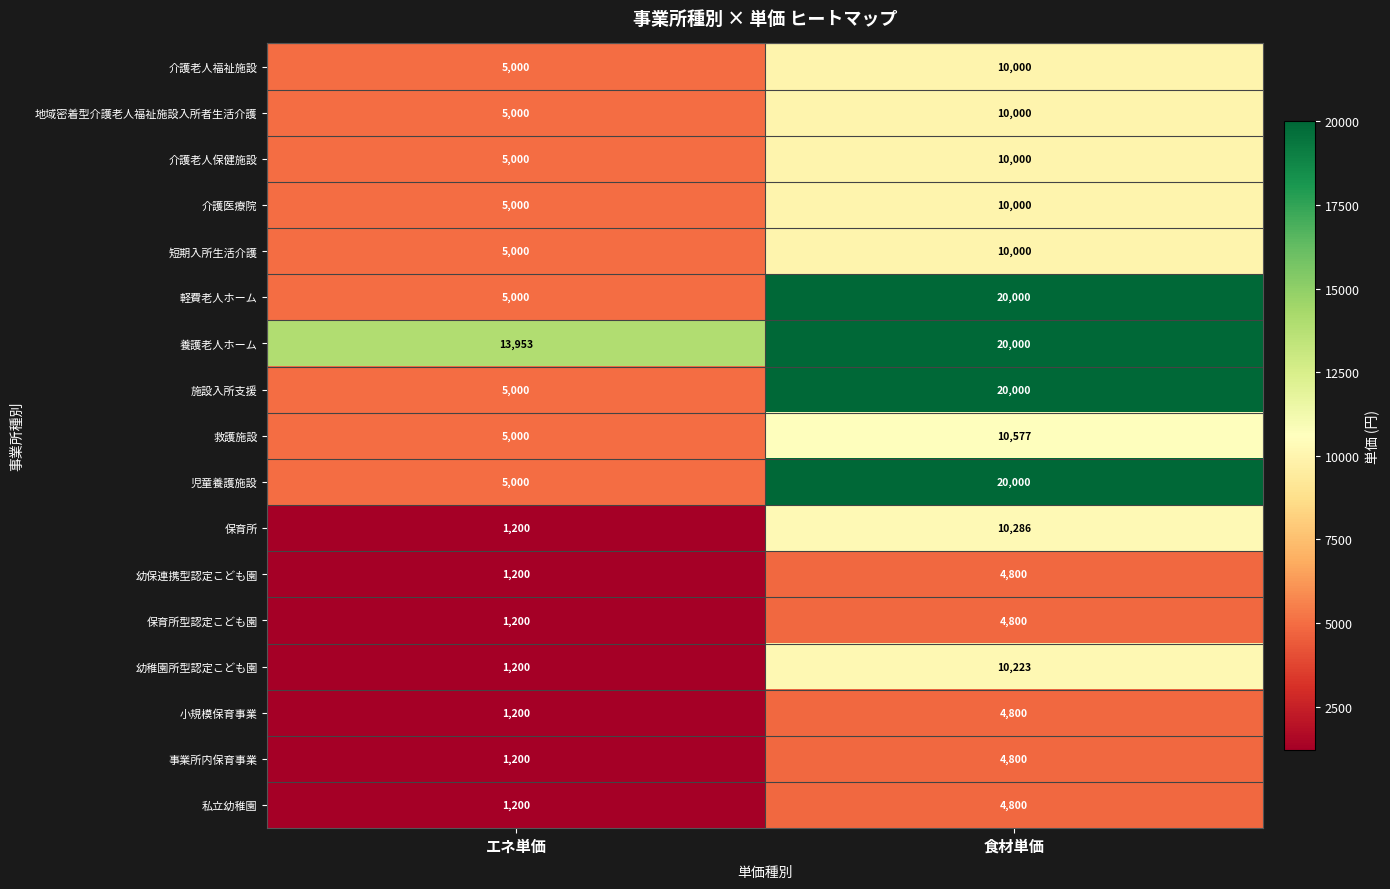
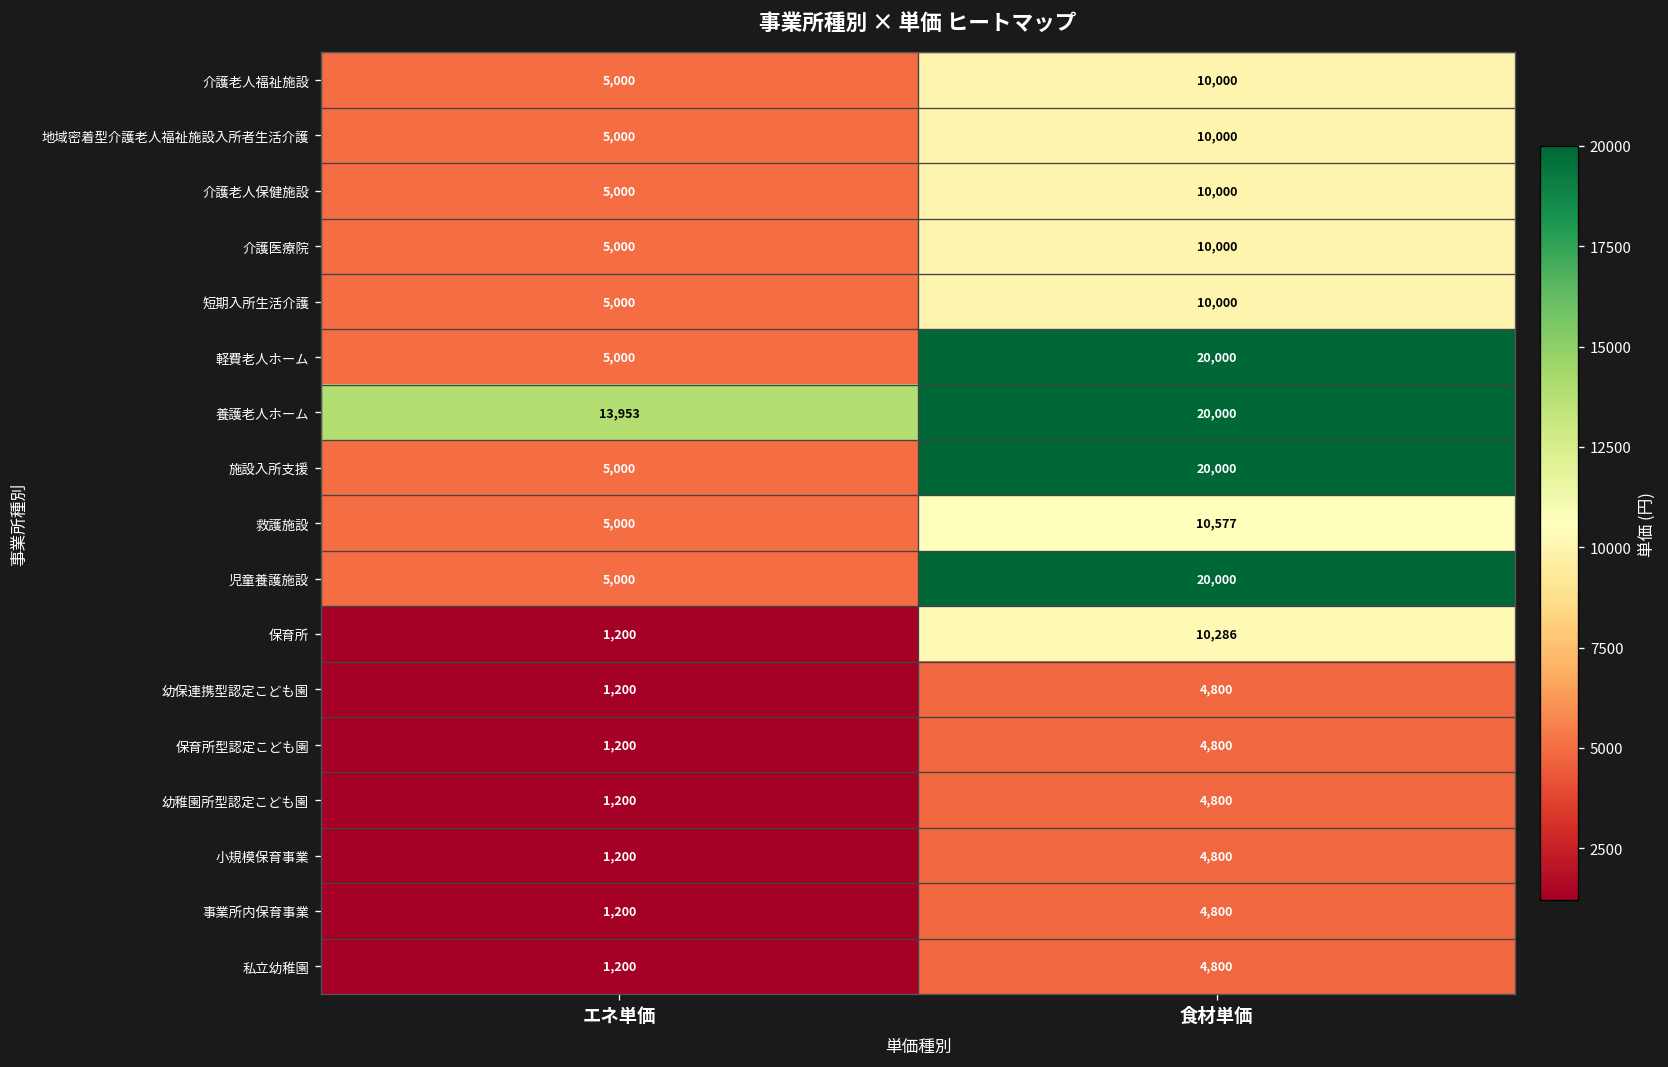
幼稚園所型認定こども園, 食材単価: 10,223 -> 4,800
